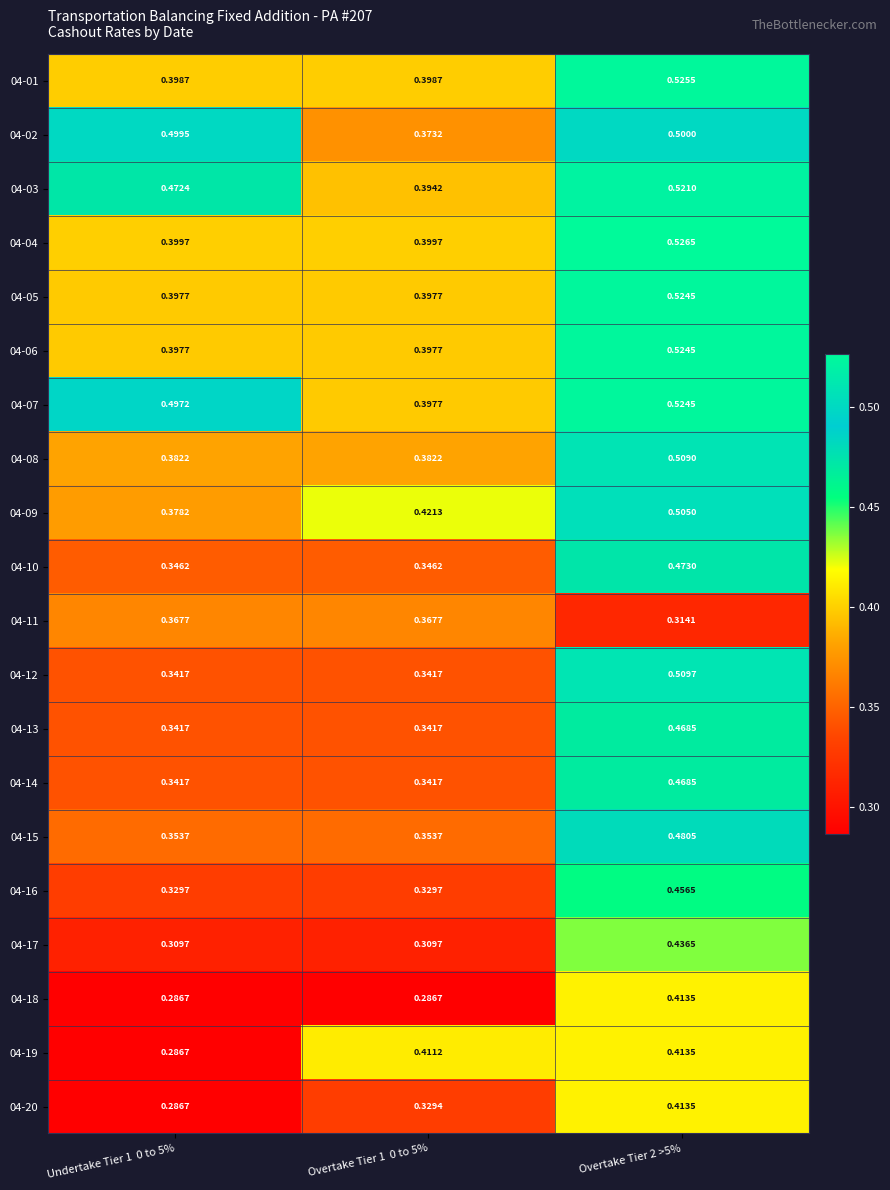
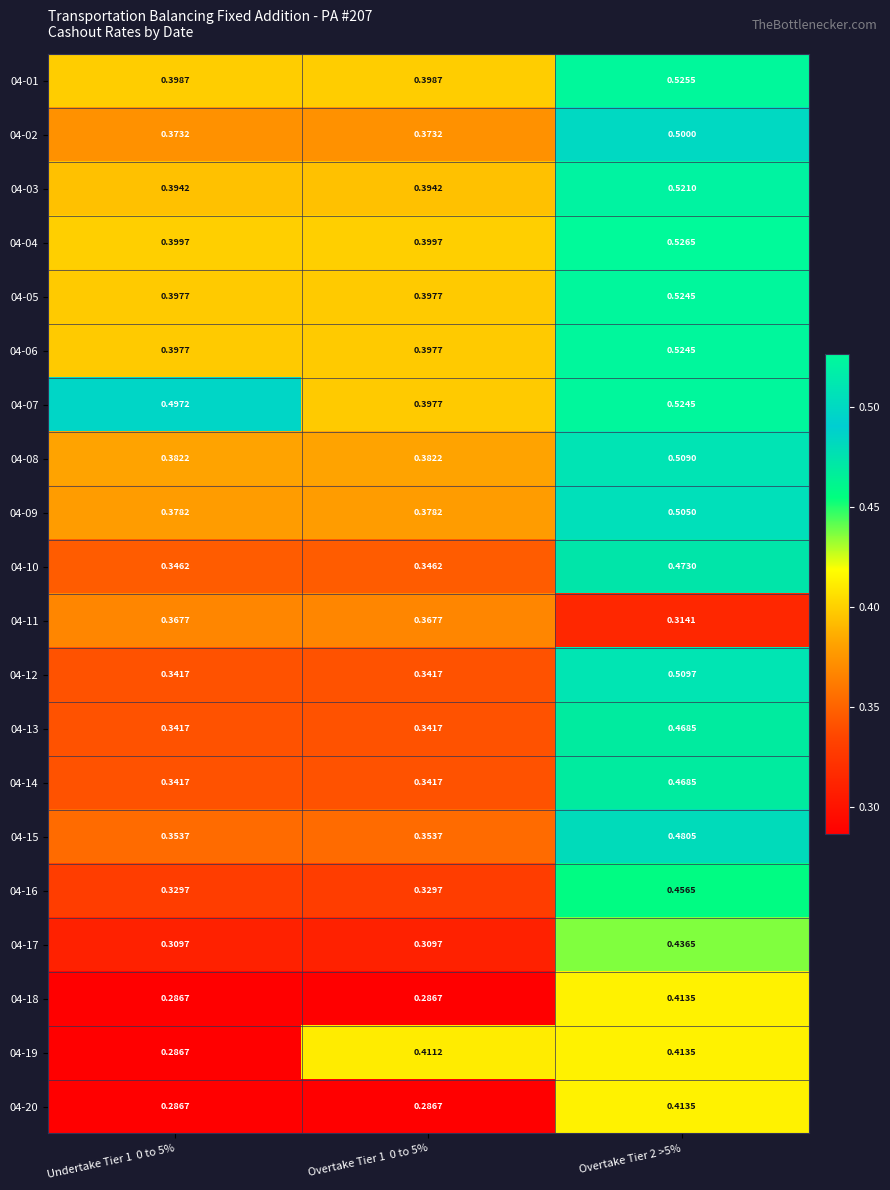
04-02, Undertake Tier 1 0 to 5%: 0.4995 -> 0.3732
04-03, Undertake Tier 1 0 to 5%: 0.4724 -> 0.3942
04-09, Overtake Tier 1 0 to 5%: 0.4213 -> 0.3782
04-20, Overtake Tier 1 0 to 5%: 0.3294 -> 0.2867
